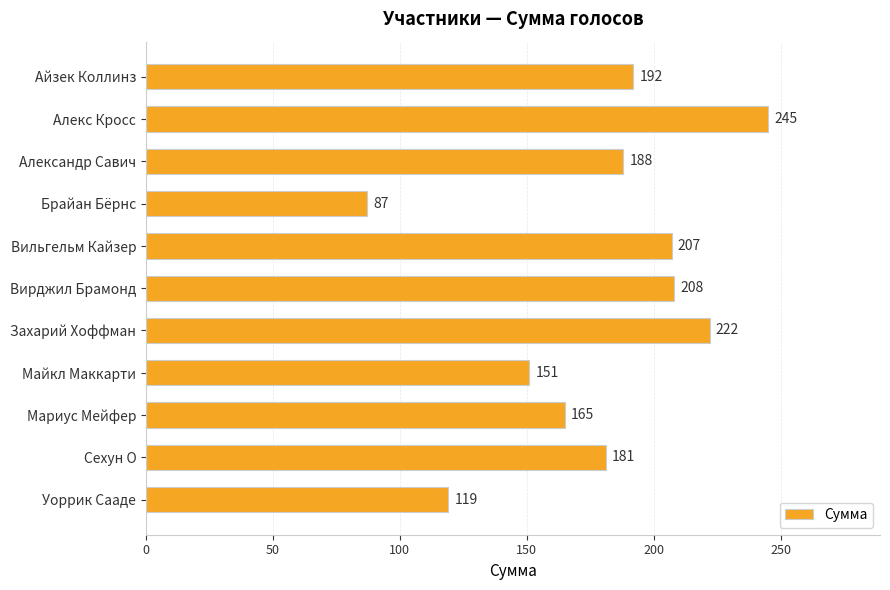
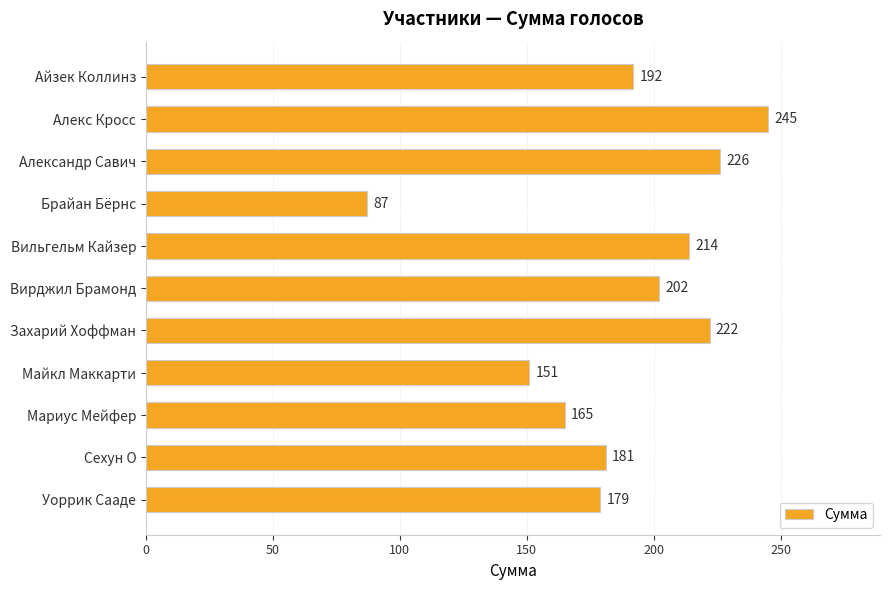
Александр Савич: 188 -> 226
Вильгельм Кайзер: 207 -> 214
Вирджил Брамонд: 208 -> 202
Уоррик Сааде: 119 -> 179
